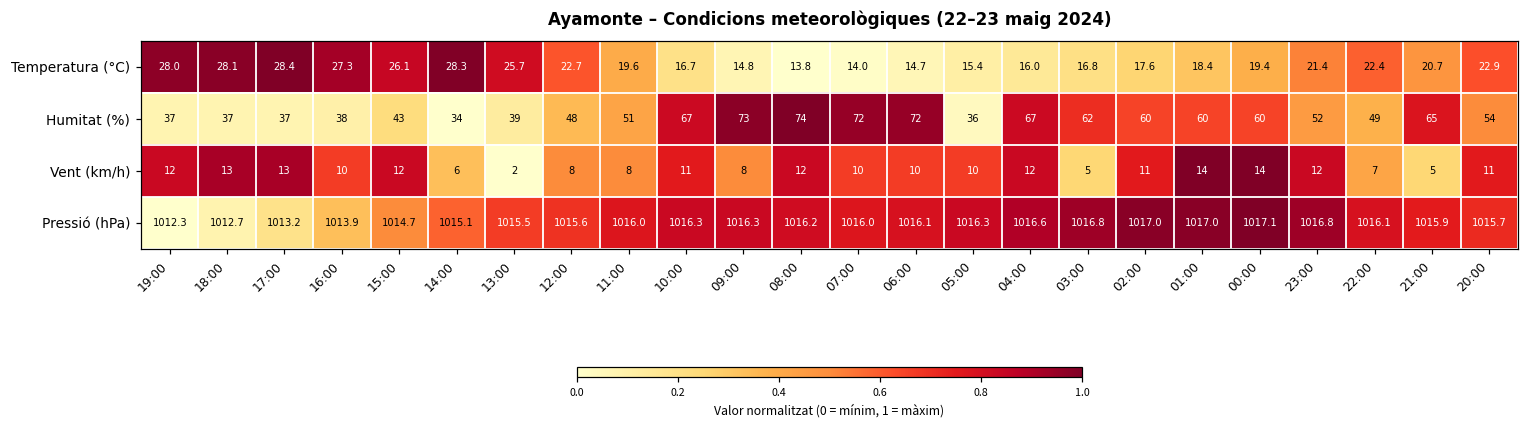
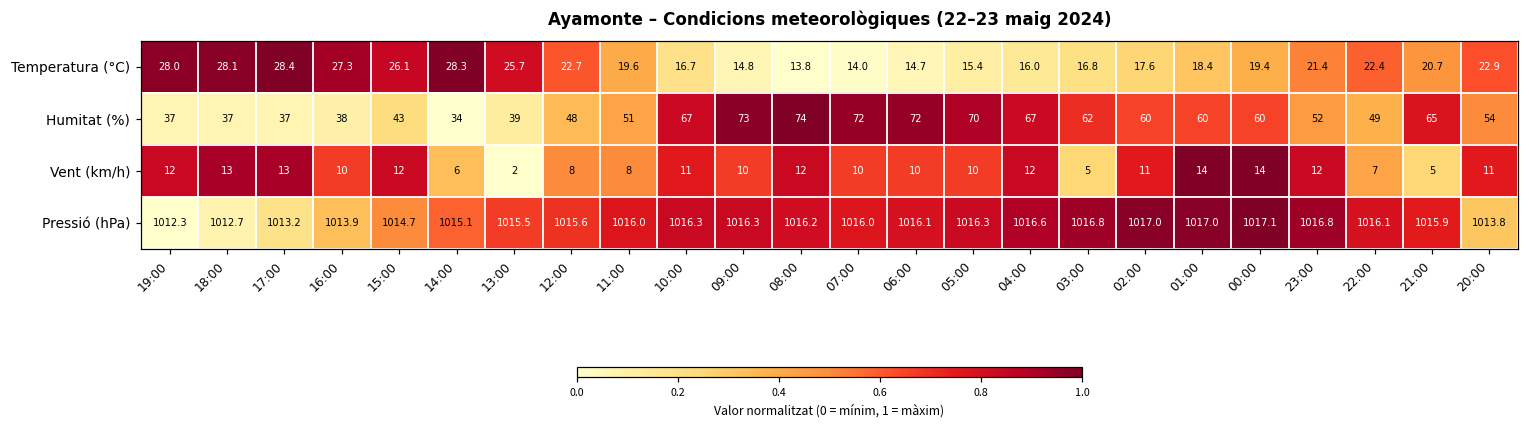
Humitat (%), 05:00: 36 -> 70
Vent (km/h), 09:00: 8 -> 10
Pressió (hPa), 20:00: 1015.7 -> 1013.8
